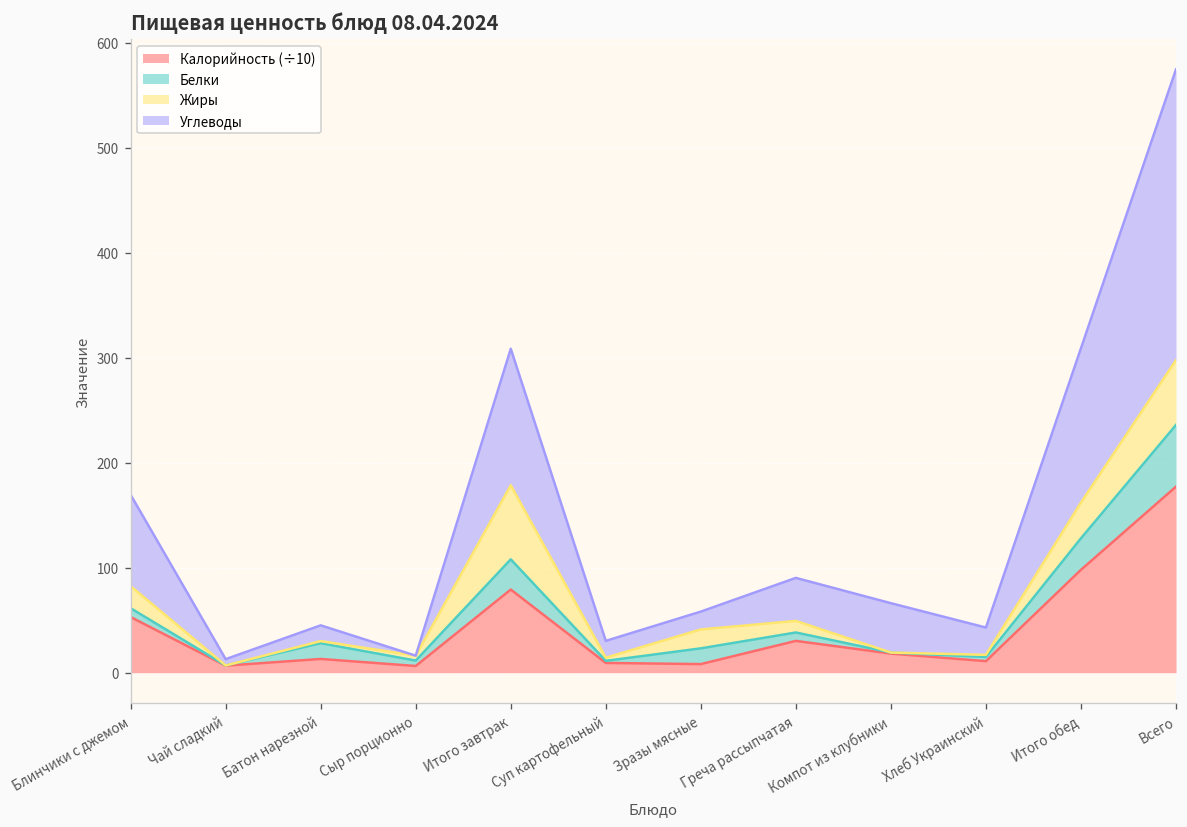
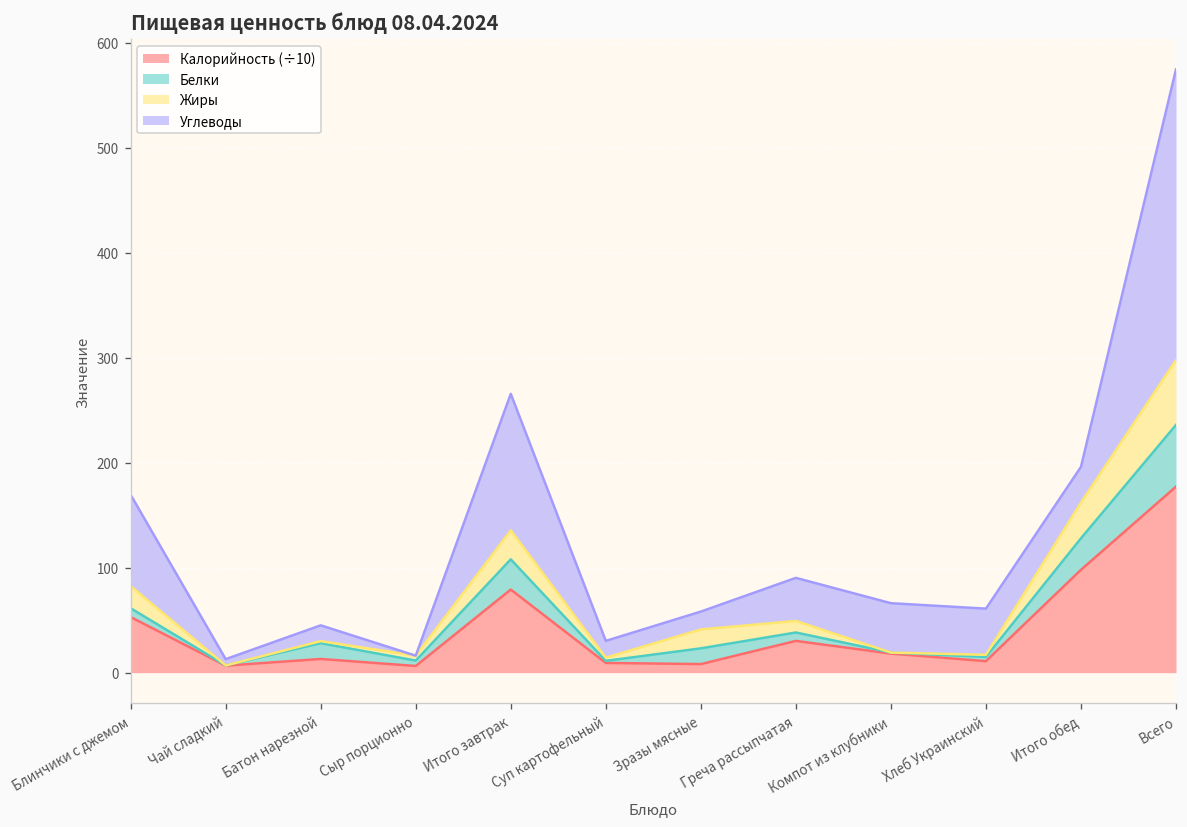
Жиры, Итого завтрак: 70 -> 30
Углеводы, Хлеб Украинский: 30 -> 40
Углеводы, Итого обед: 150 -> 30
